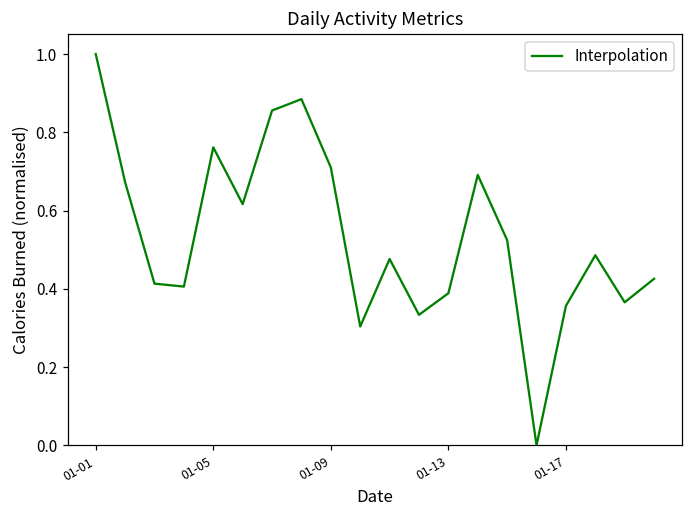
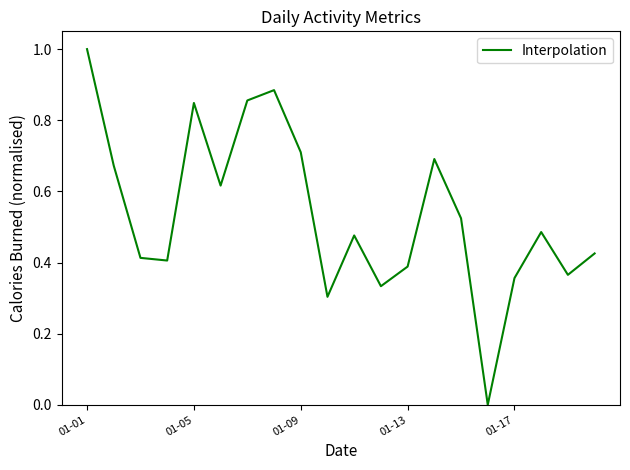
01-05: 0.76 -> 0.85
